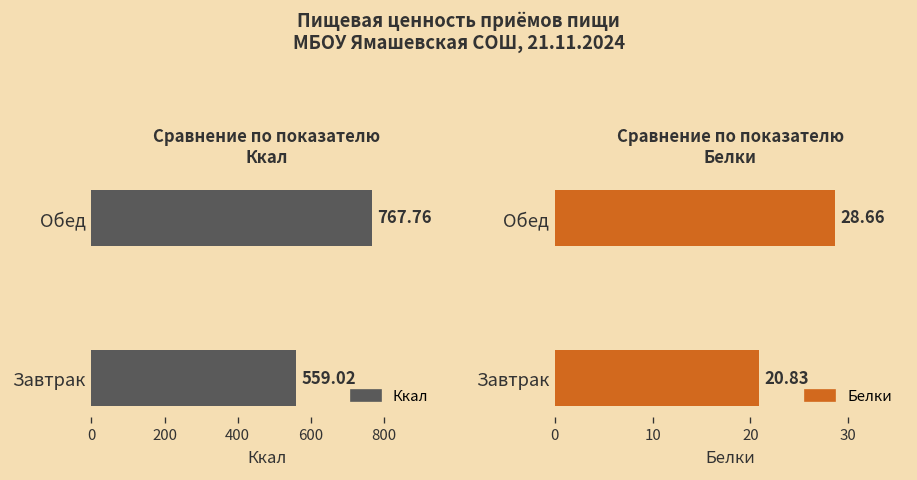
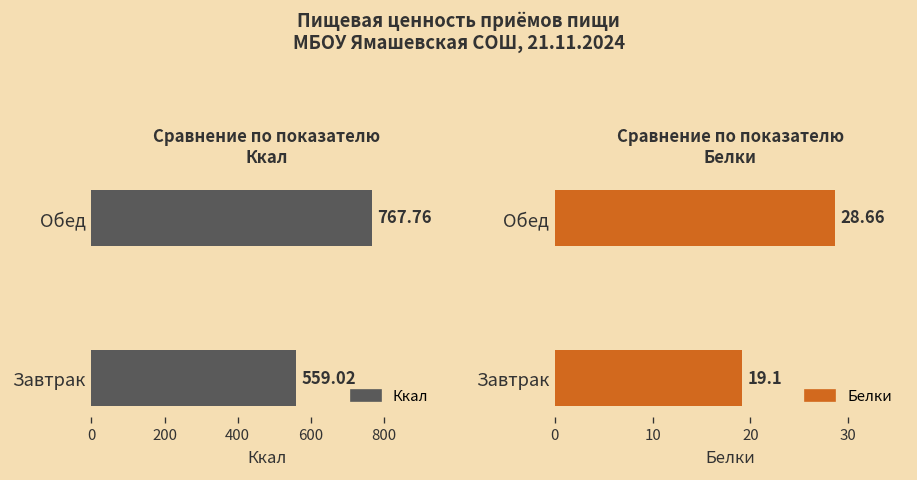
Сравнение по показателю Белки, Завтрак: 20.83 -> 19.1
